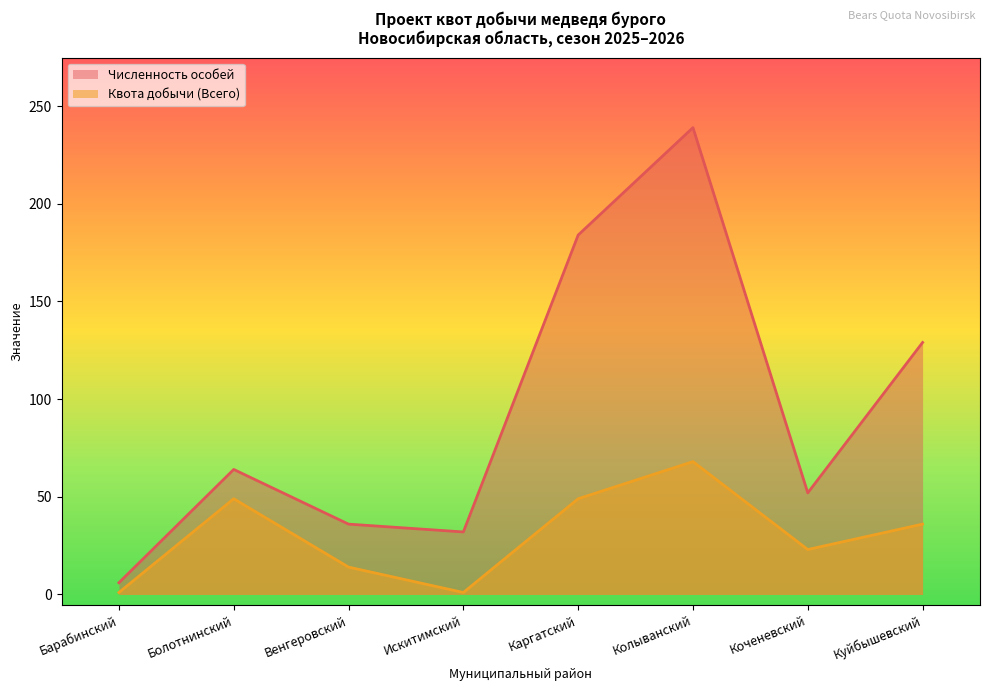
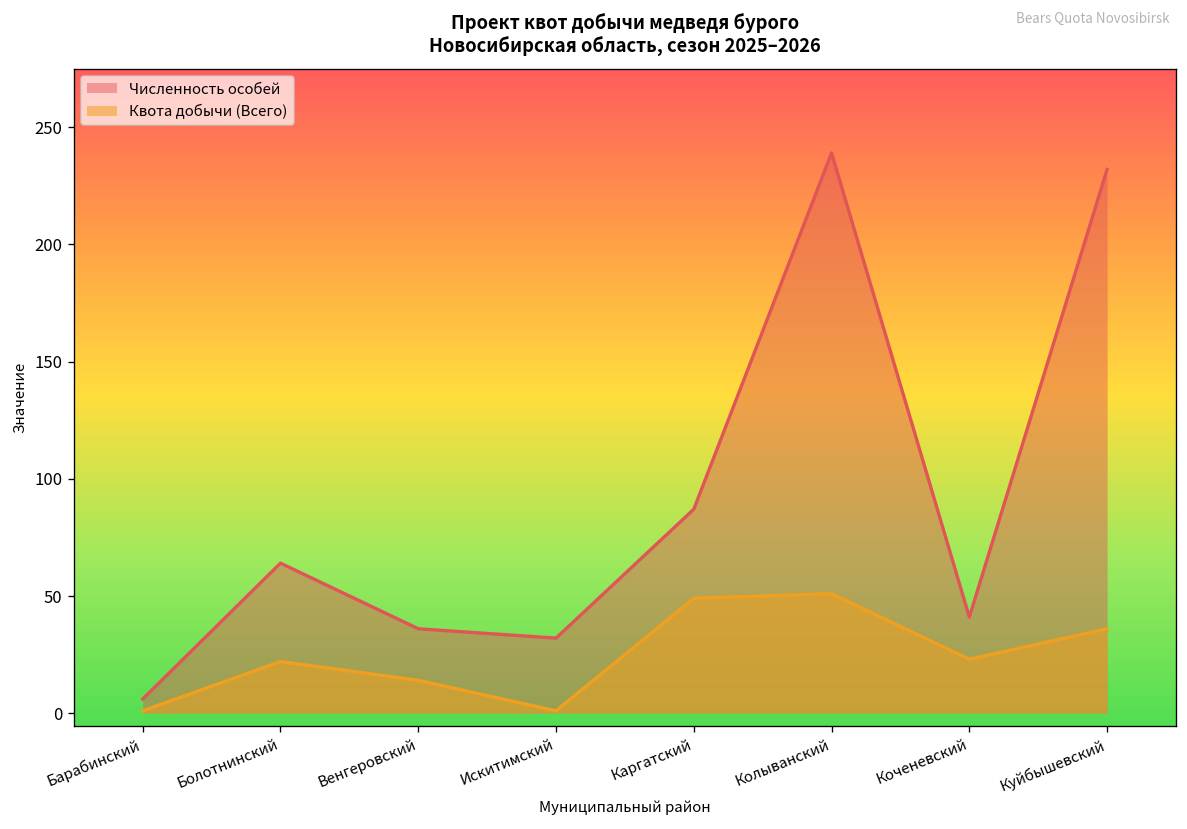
Квота добычи (Всего), Болотнинский: 49 -> 22
Численность особей, Каргатский: 184 -> 87
Квота добычи (Всего), Колыванский: 68 -> 51
Численность особей, Коченевский: 52 -> 41
Численность особей, Куйбышевский: 129 -> 232
